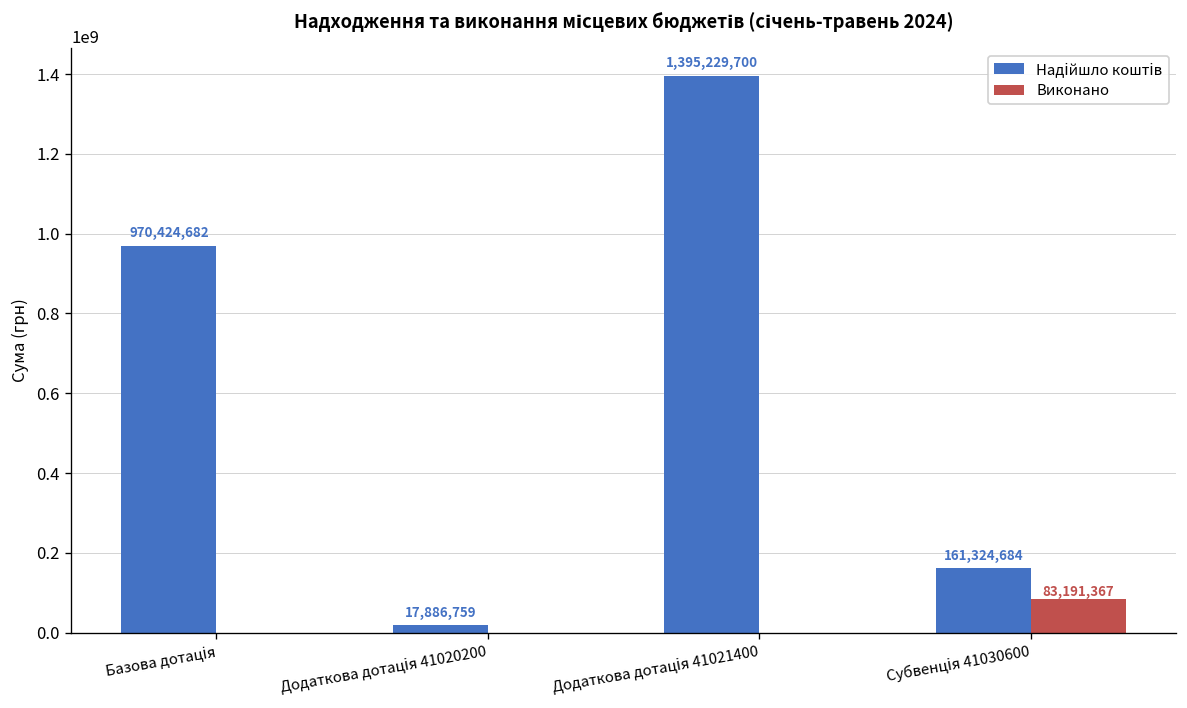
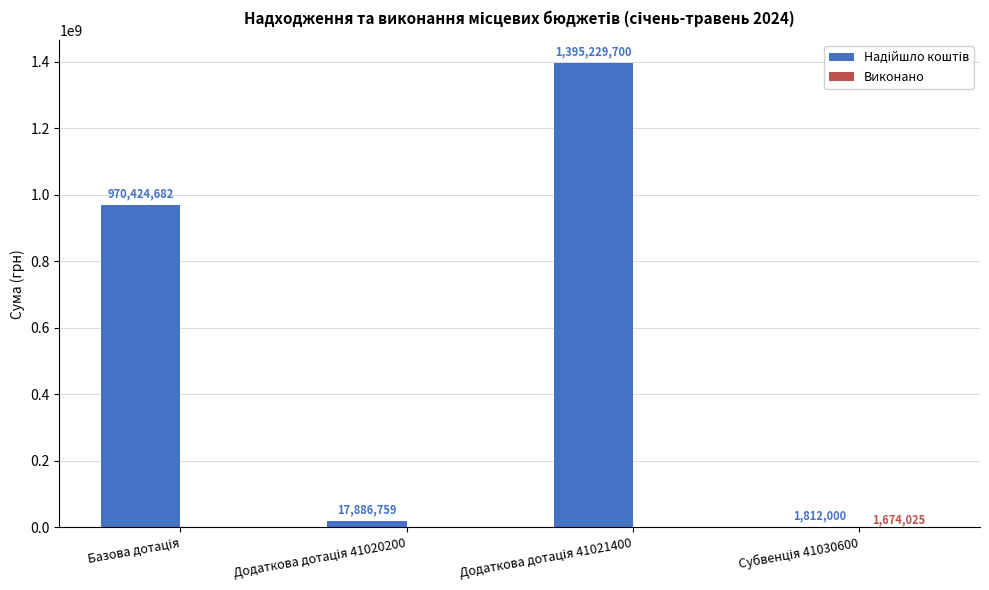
Надійшло коштів, Субвенція 41030600: 161,324,684 -> 1,812,000
Виконано, Субвенція 41030600: 83,191,367 -> 1,674,025
